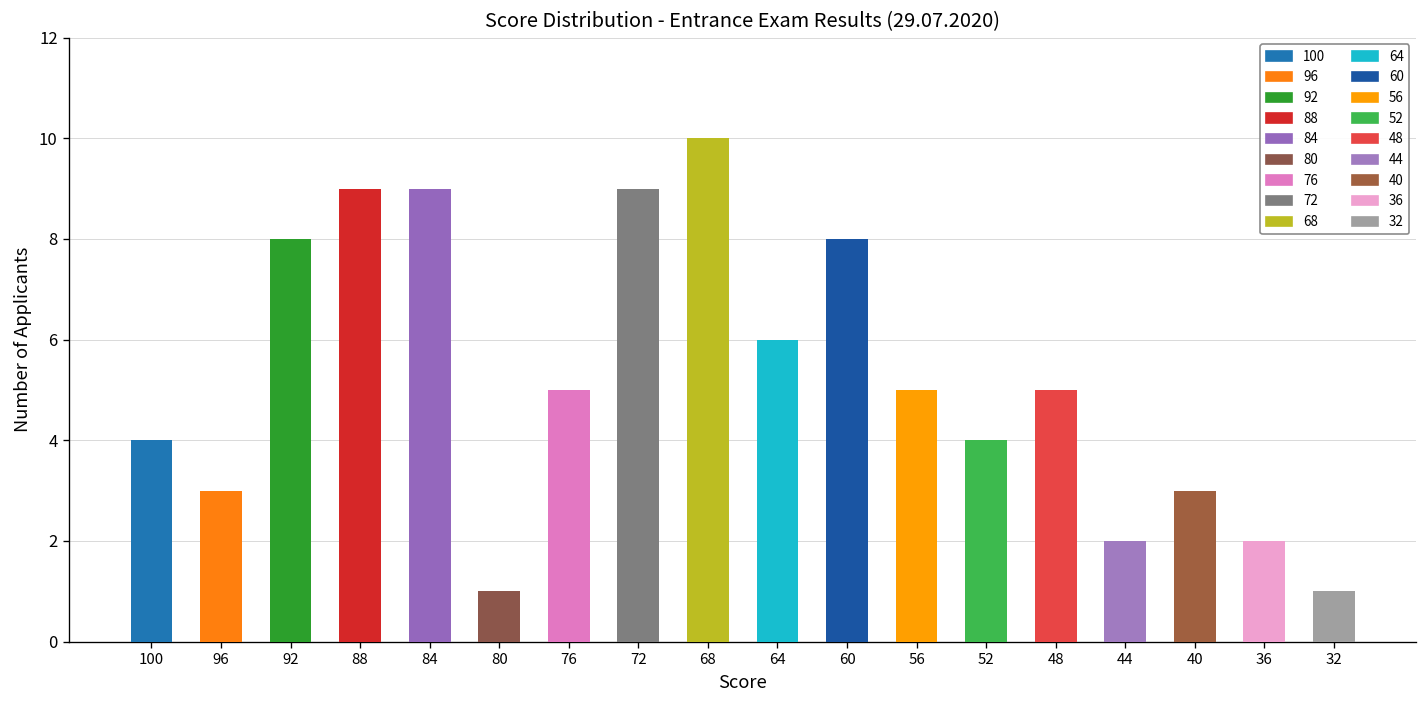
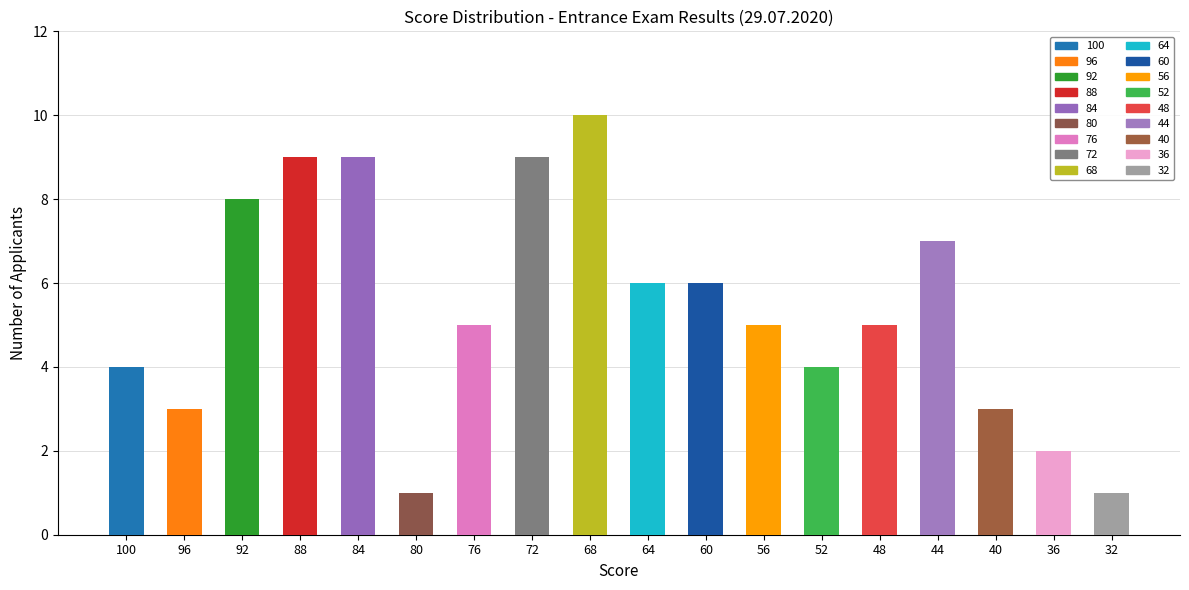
60: 8 -> 6
44: 2 -> 7
